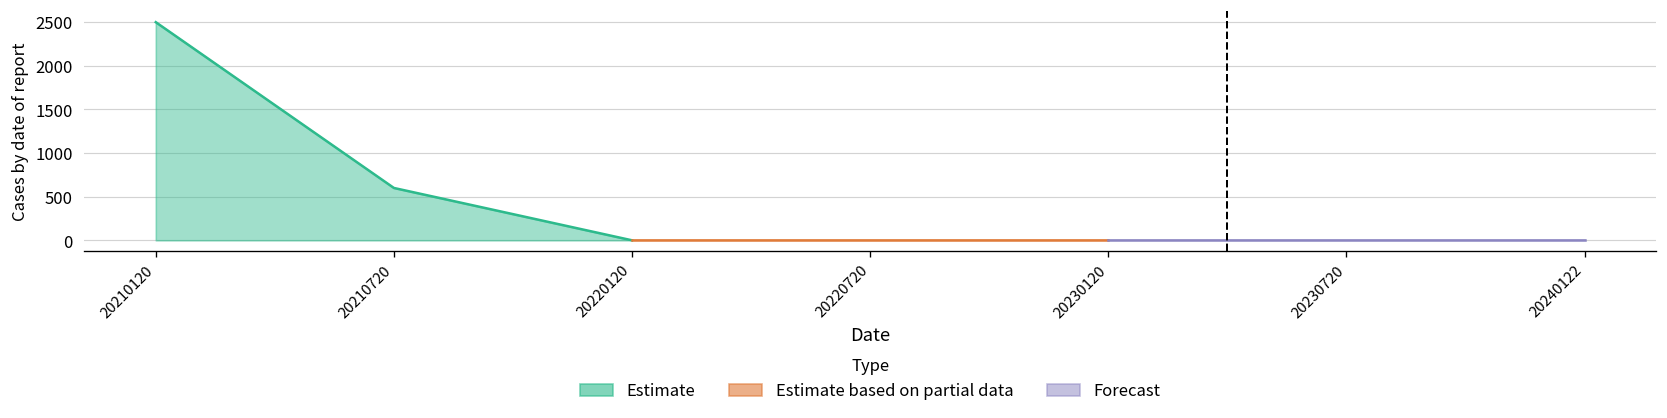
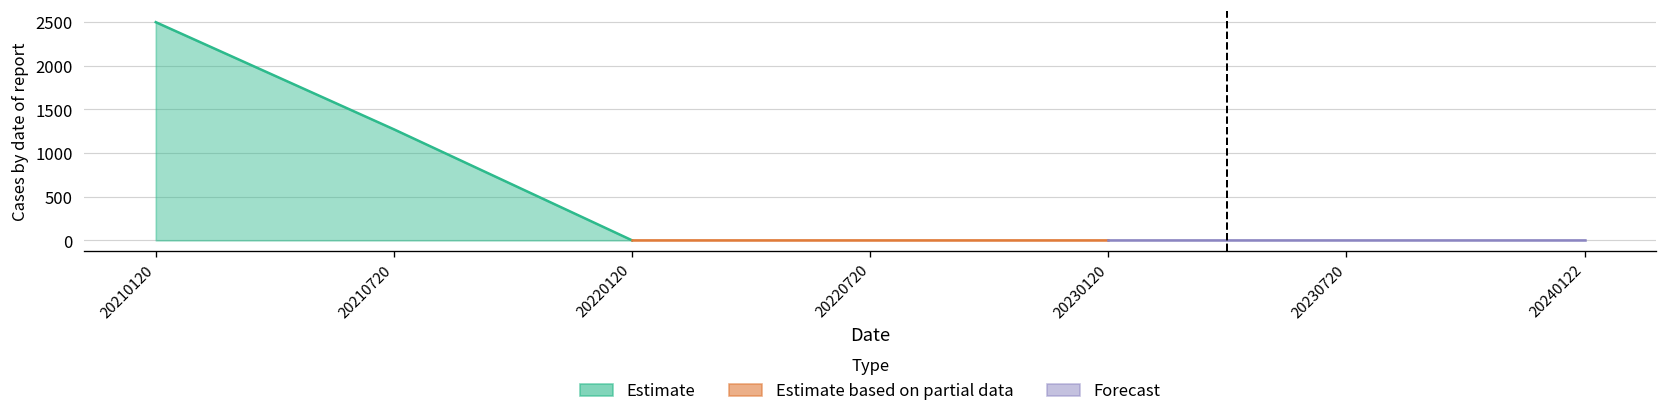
Estimate, 20210720: 600 -> 1300
